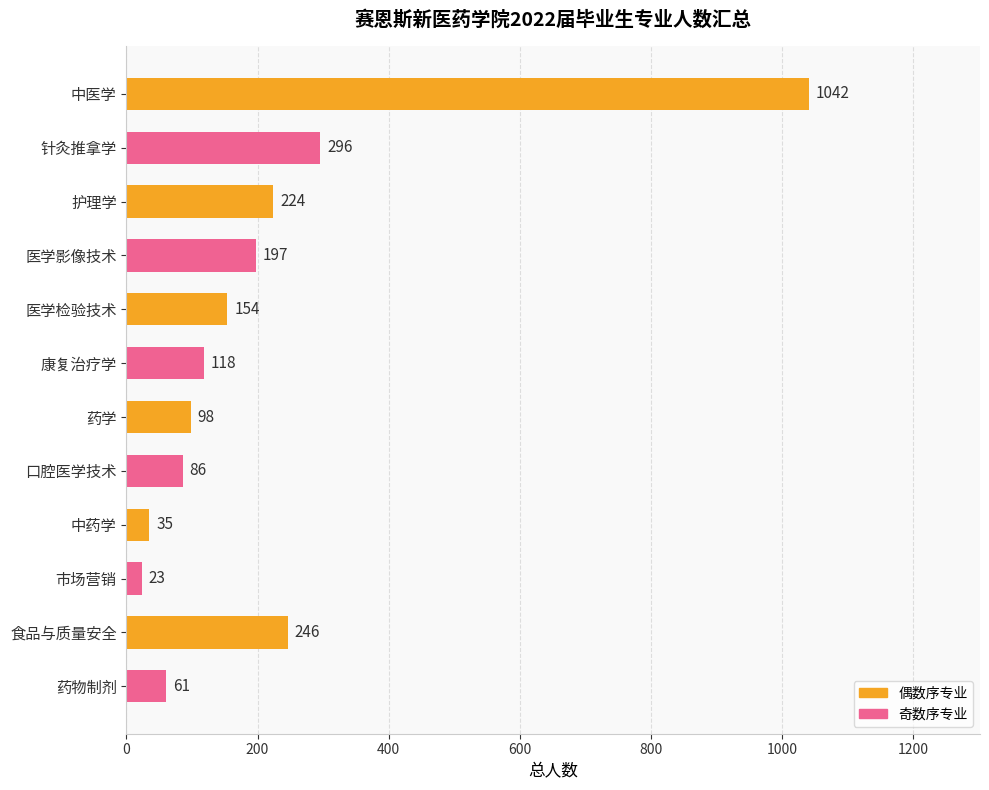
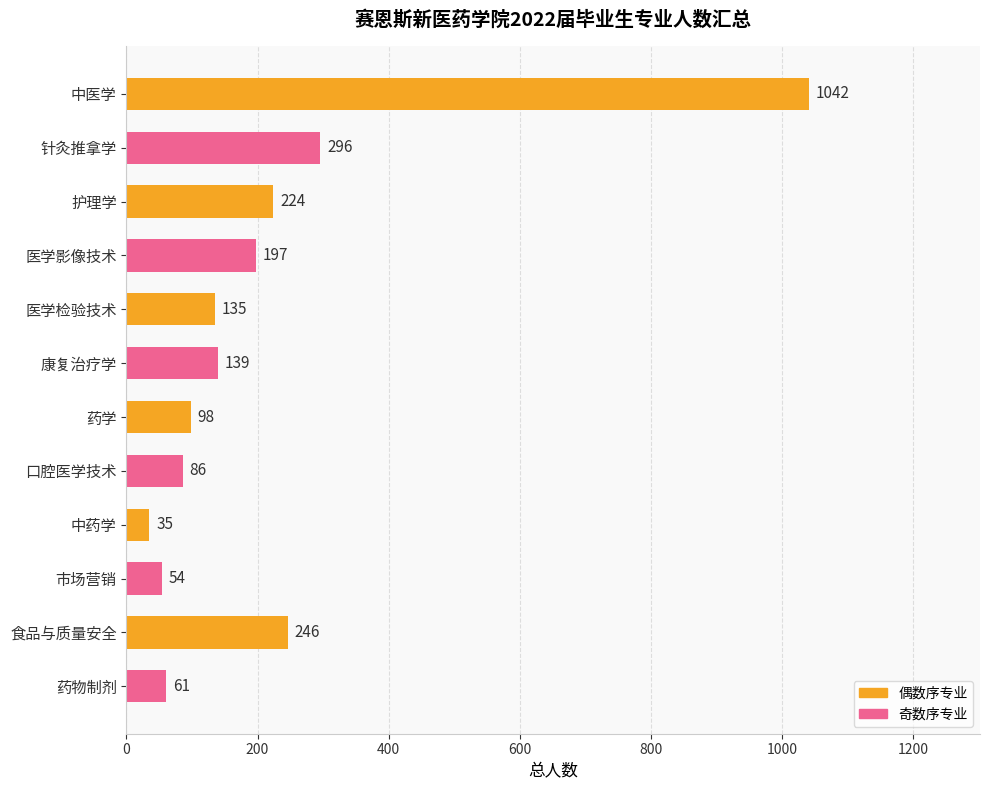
医学检验技术: 154 -> 135
康复治疗学: 118 -> 139
市场营销: 23 -> 54
